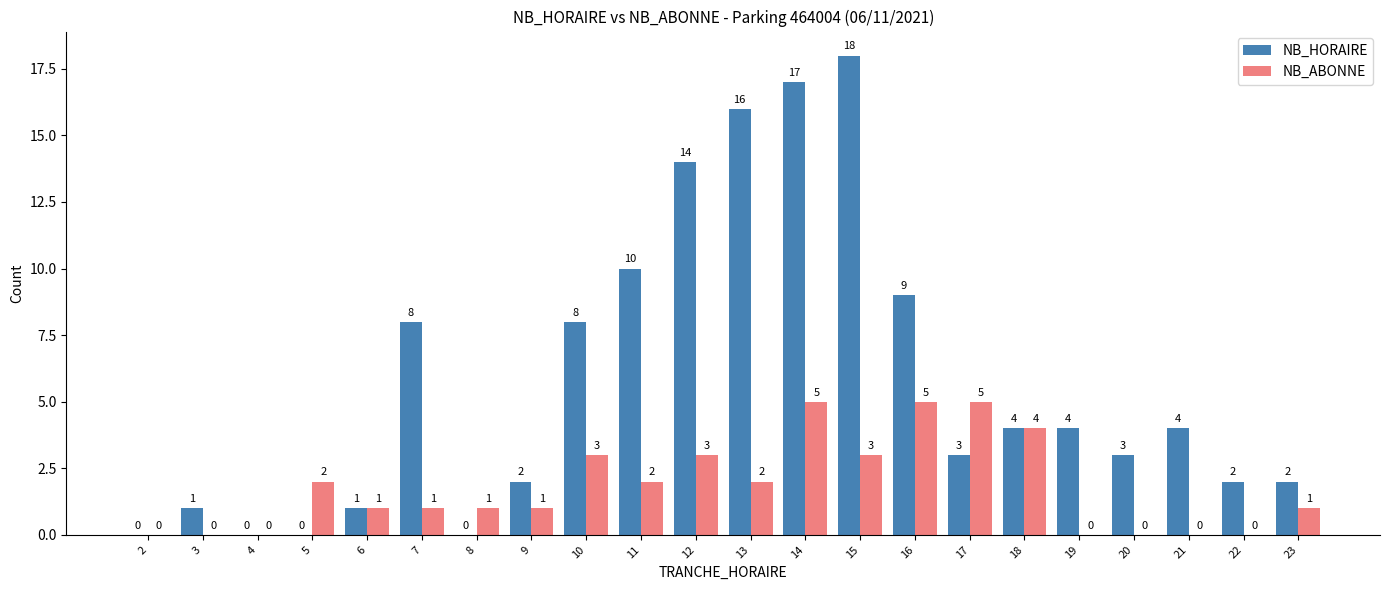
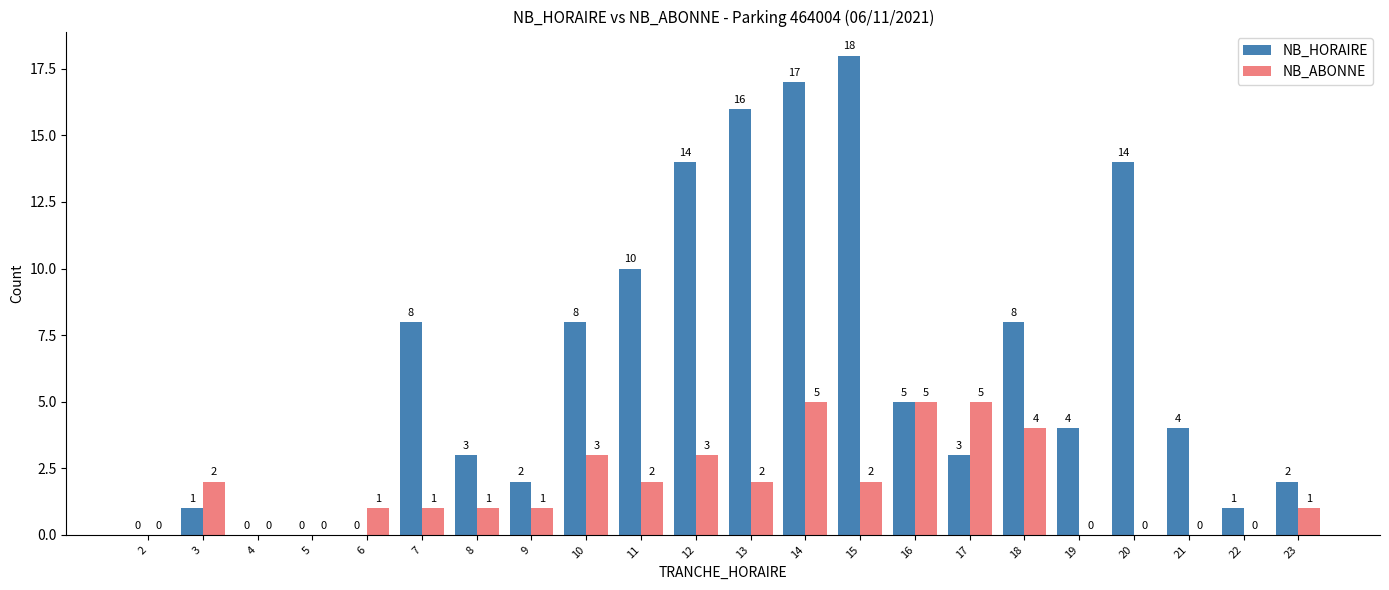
NB_ABONNE, 3: 0 -> 2
NB_ABONNE, 5: 2 -> 0
NB_HORAIRE, 6: 1 -> 0
NB_HORAIRE, 8: 0 -> 3
NB_ABONNE, 15: 3 -> 2
NB_HORAIRE, 16: 9 -> 5
NB_HORAIRE, 18: 4 -> 8
NB_HORAIRE, 20: 3 -> 14
NB_HORAIRE, 22: 2 -> 1
